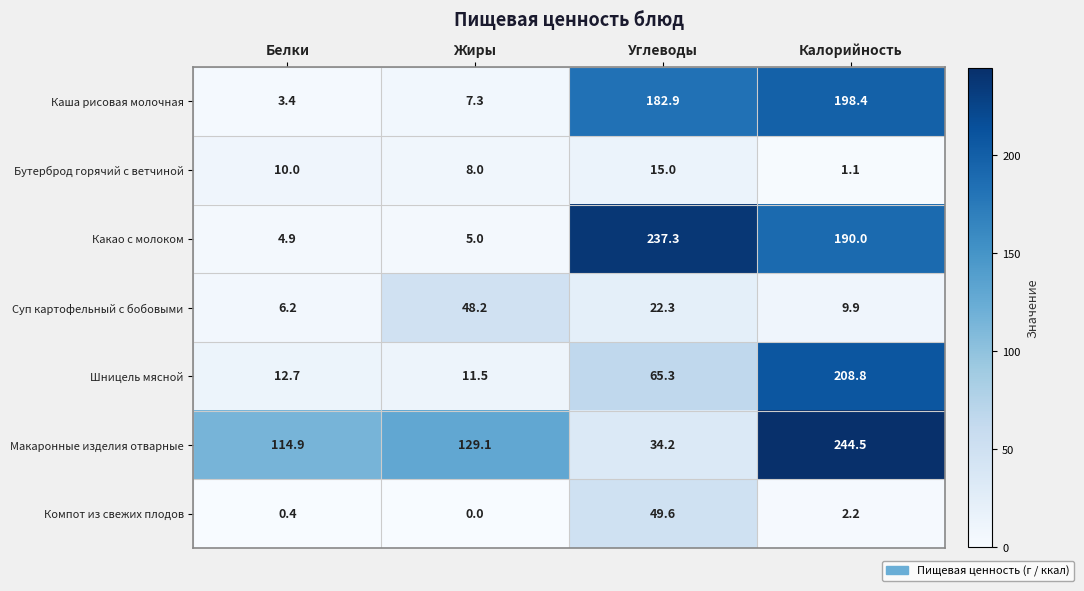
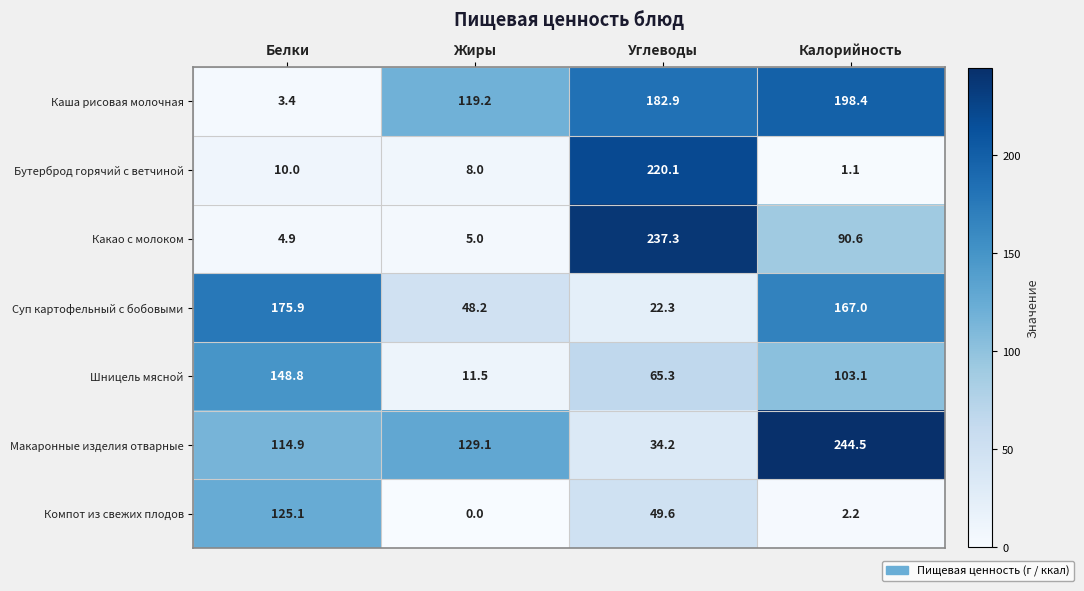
Каша рисовая молочная, Жиры: 7.3 -> 119.2
Бутерброд горячий с ветчиной, Углеводы: 15.0 -> 220.1
Какао с молоком, Калорийность: 190.0 -> 90.6
Суп картофельный с бобовыми, Белки: 6.2 -> 175.9
Суп картофельный с бобовыми, Калорийность: 9.9 -> 167.0
Шницель мясной, Белки: 12.7 -> 148.8
Шницель мясной, Калорийность: 208.8 -> 103.1
Компот из свежих плодов, Белки: 0.4 -> 125.1
